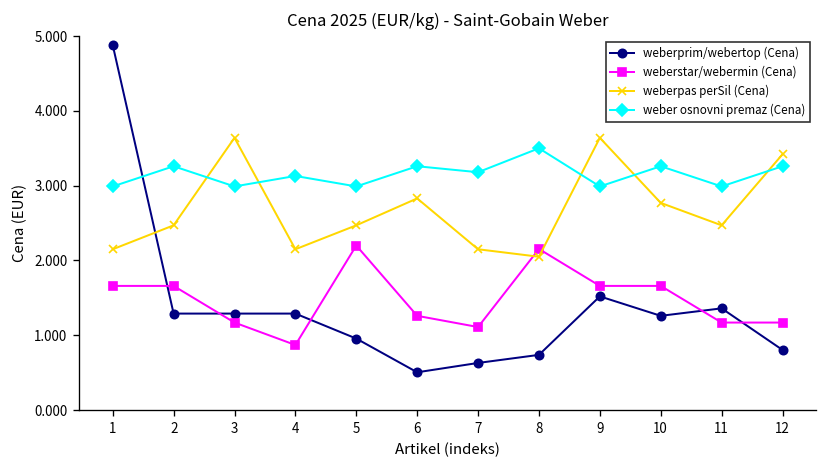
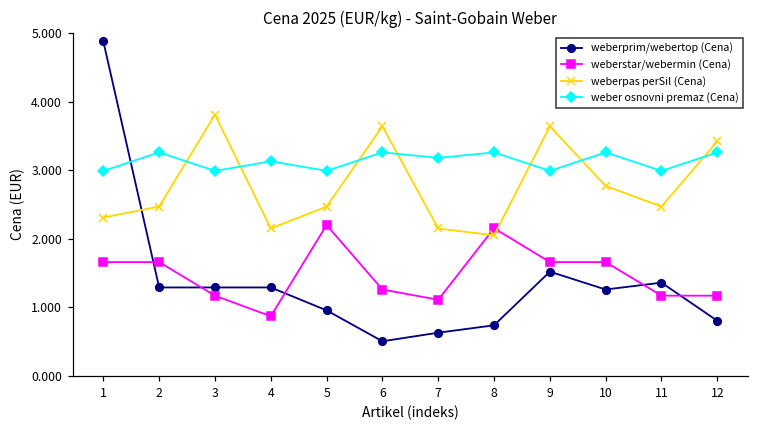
weberpas perSil (Cena), 1: 2.2 -> 2.3
weberpas perSil (Cena), 3: 3.6 -> 3.8
weberpas perSil (Cena), 6: 2.8 -> 3.6
weber osnovni premaz (Cena), 8: 3.5 -> 3.3
